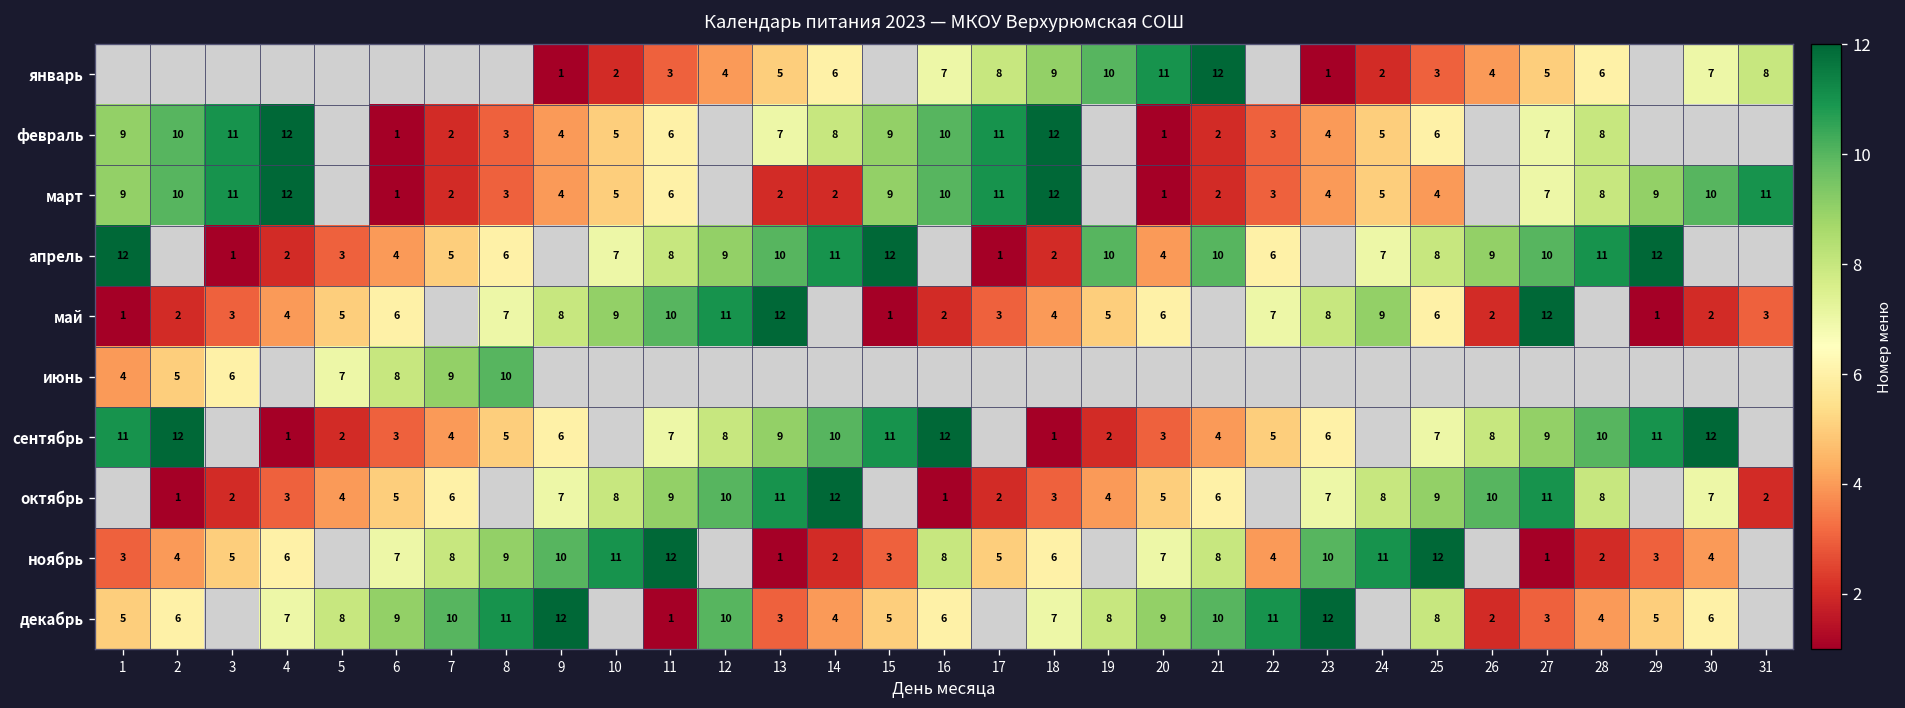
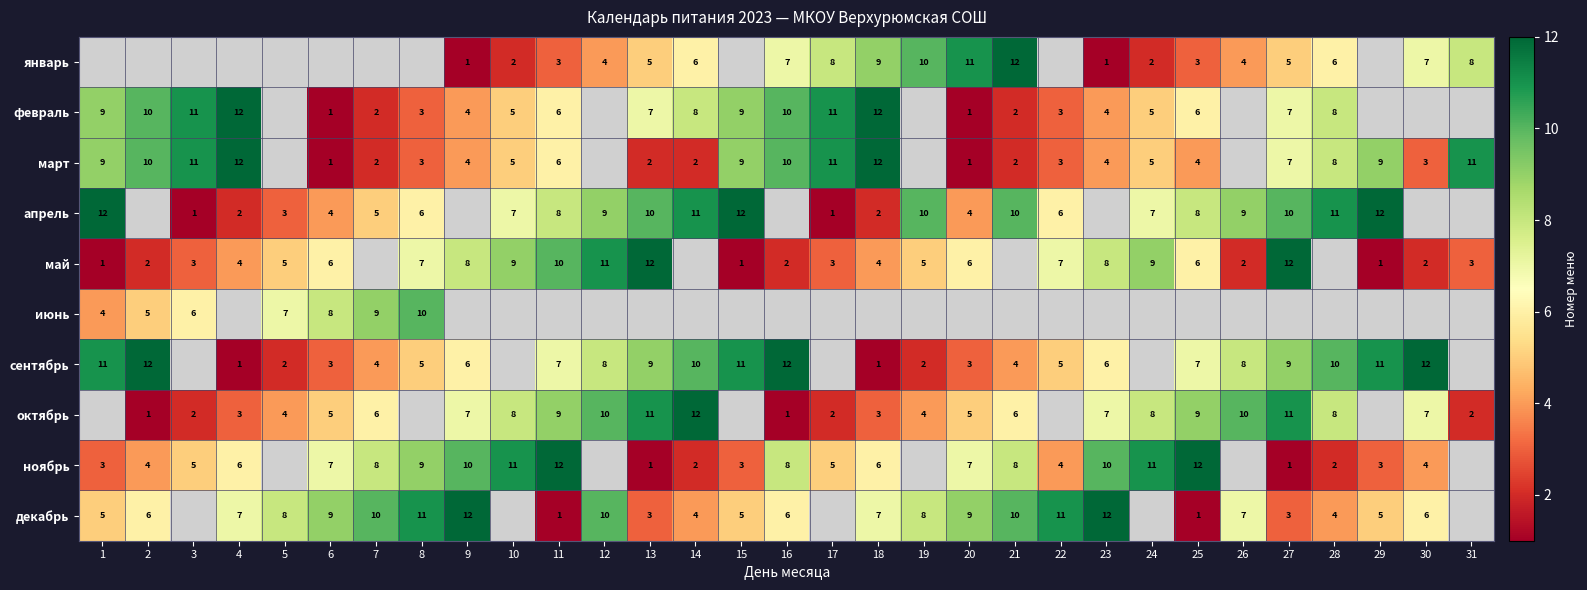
март, 30: 10 -> 3
декабрь, 25: 8 -> 1
декабрь, 26: 2 -> 7
